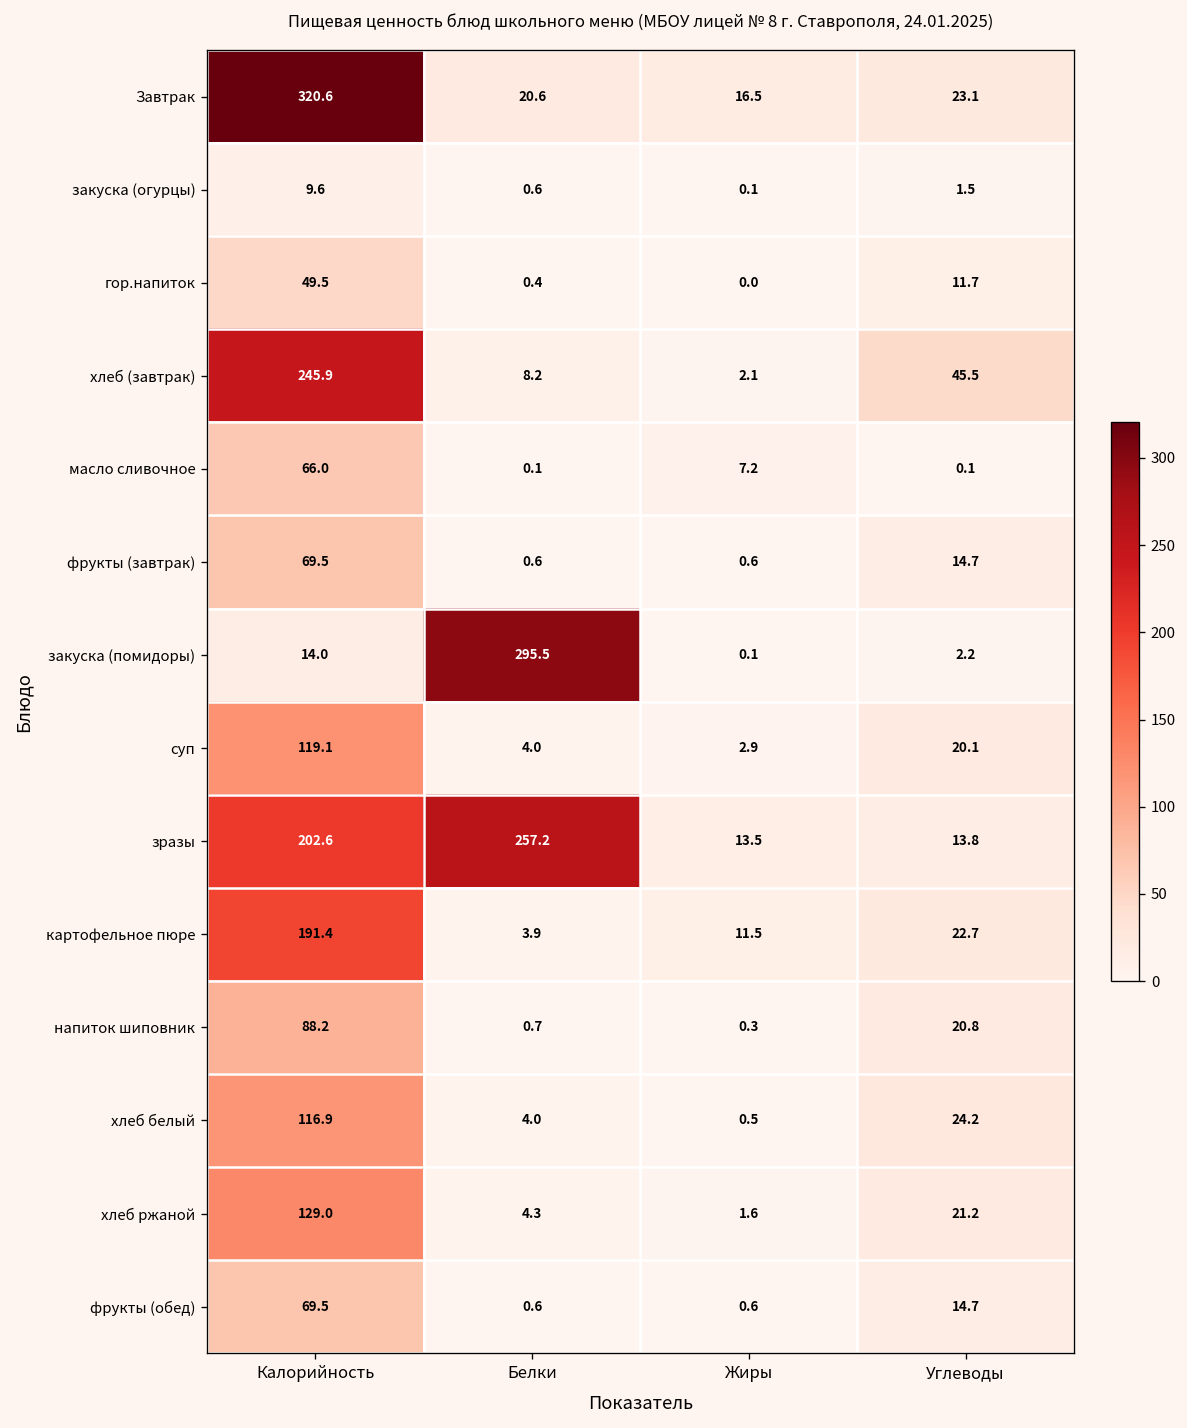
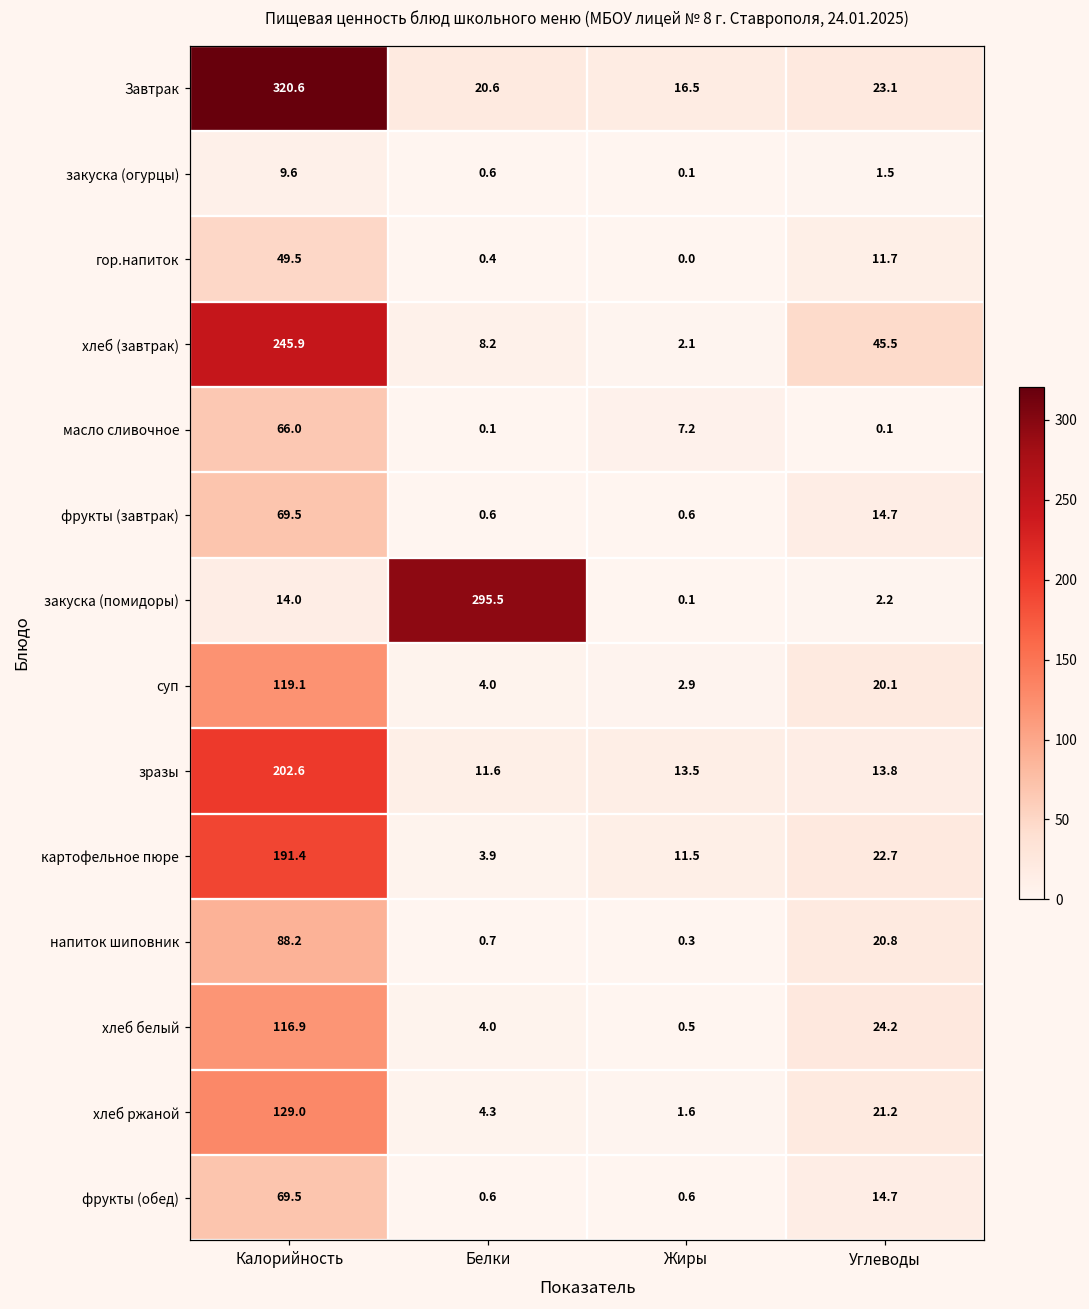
зразы, Белки: 257.2 -> 11.6
